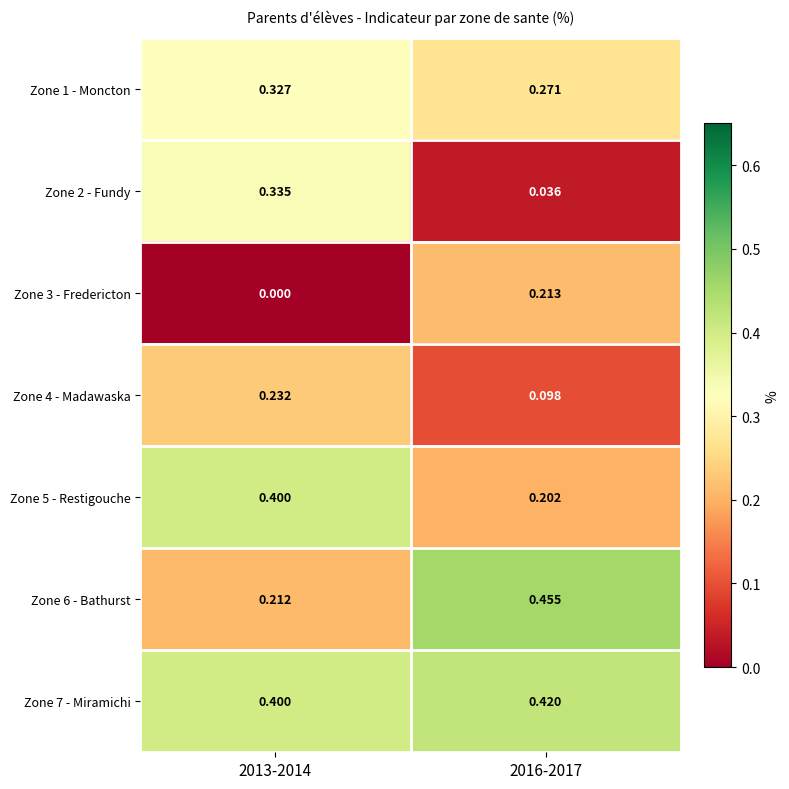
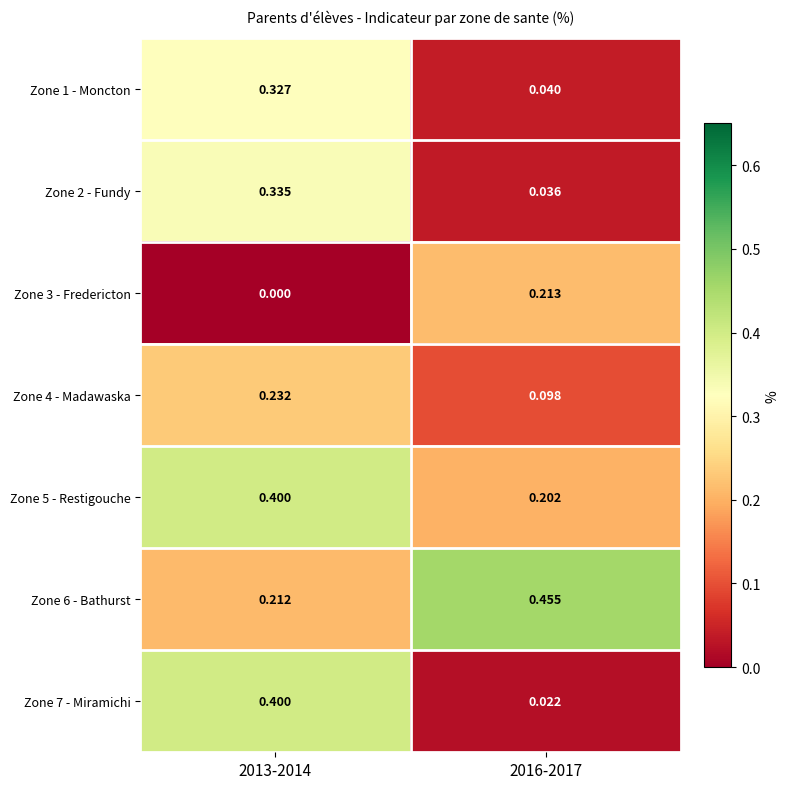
Zone 1 - Moncton, 2016-2017: 0.271 -> 0.040
Zone 7 - Miramichi, 2016-2017: 0.420 -> 0.022
